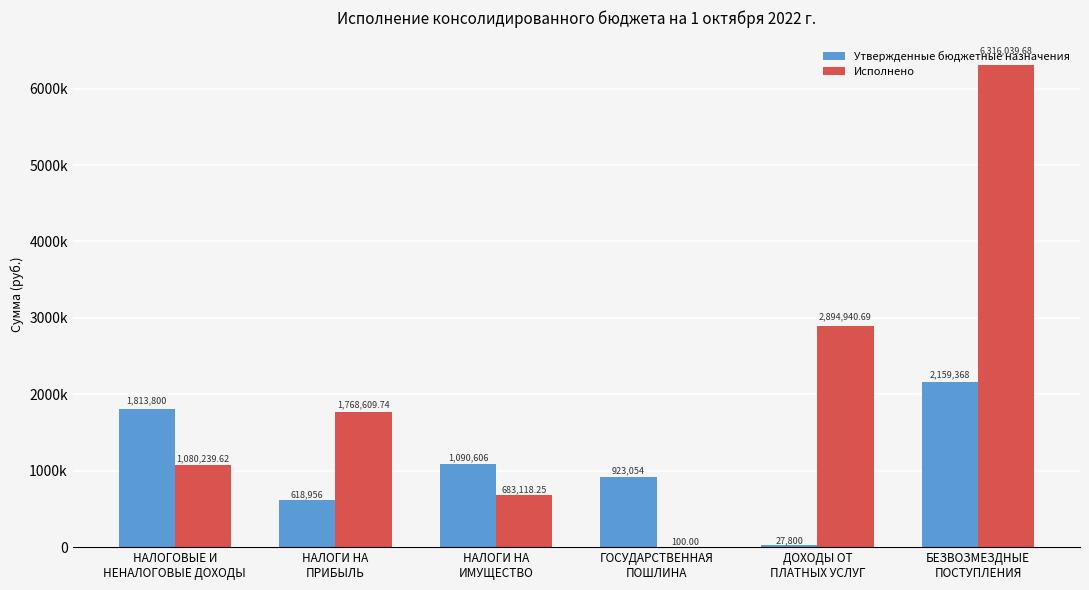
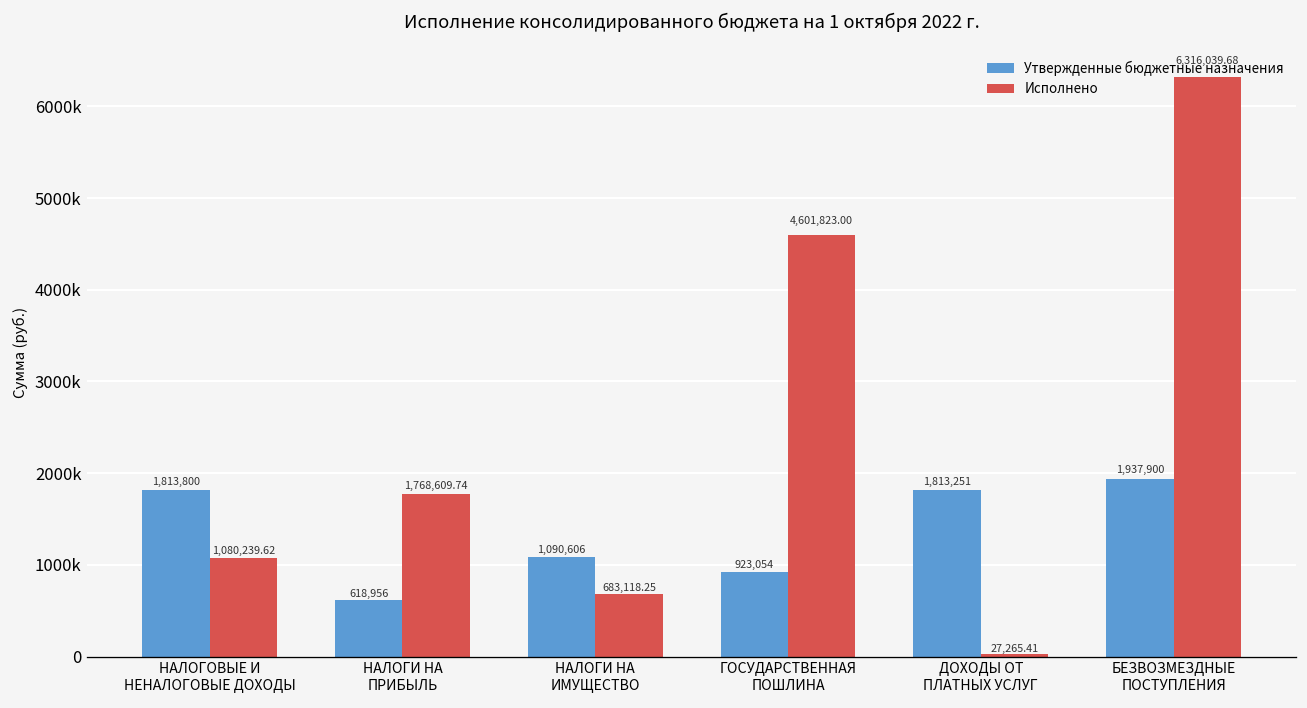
Исполнено, ГОСУДАРСТВЕННАЯ ПОШЛИНА: 100.00 -> 4,601,823.00
Утвержденные бюджетные назначения, ДОХОДЫ ОТ ПЛАТНЫХ УСЛУГ: 27,800 -> 1,813,251
Исполнено, ДОХОДЫ ОТ ПЛАТНЫХ УСЛУГ: 2,894,940.69 -> 27,265.41
Утвержденные бюджетные назначения, БЕЗВОЗМЕЗДНЫЕ ПОСТУПЛЕНИЯ: 2,159,368 -> 1,937,900
